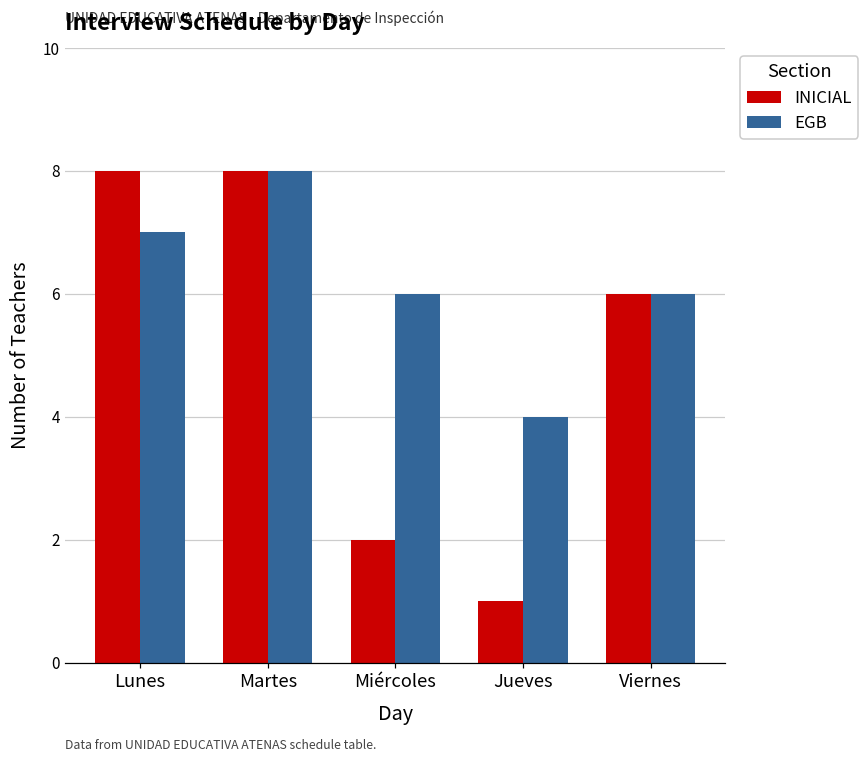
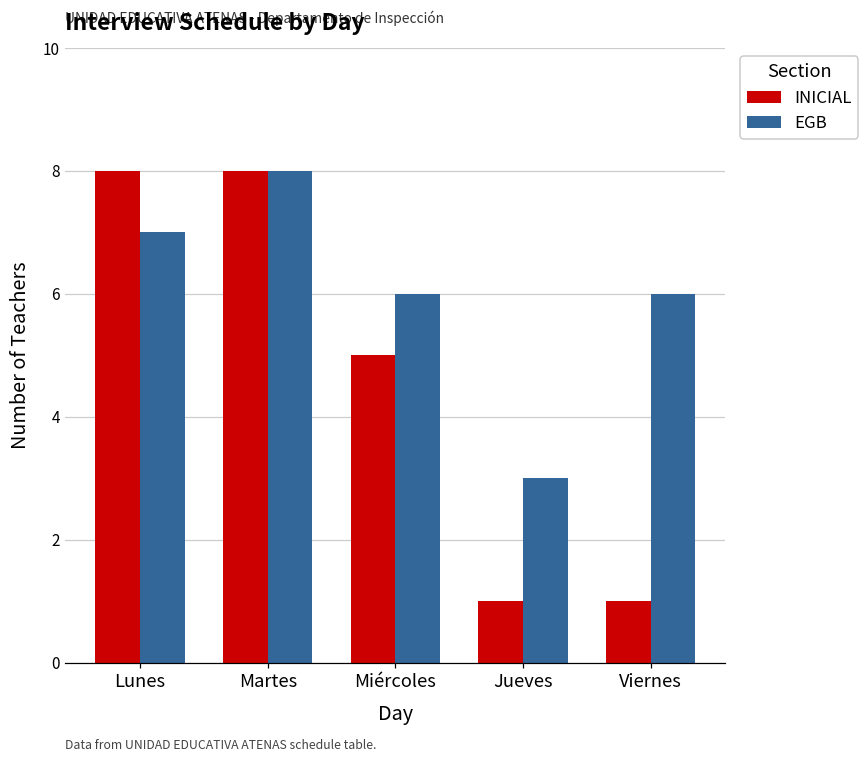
INICIAL, Miércoles: 2 -> 5
EGB, Jueves: 4 -> 3
INICIAL, Viernes: 6 -> 1
